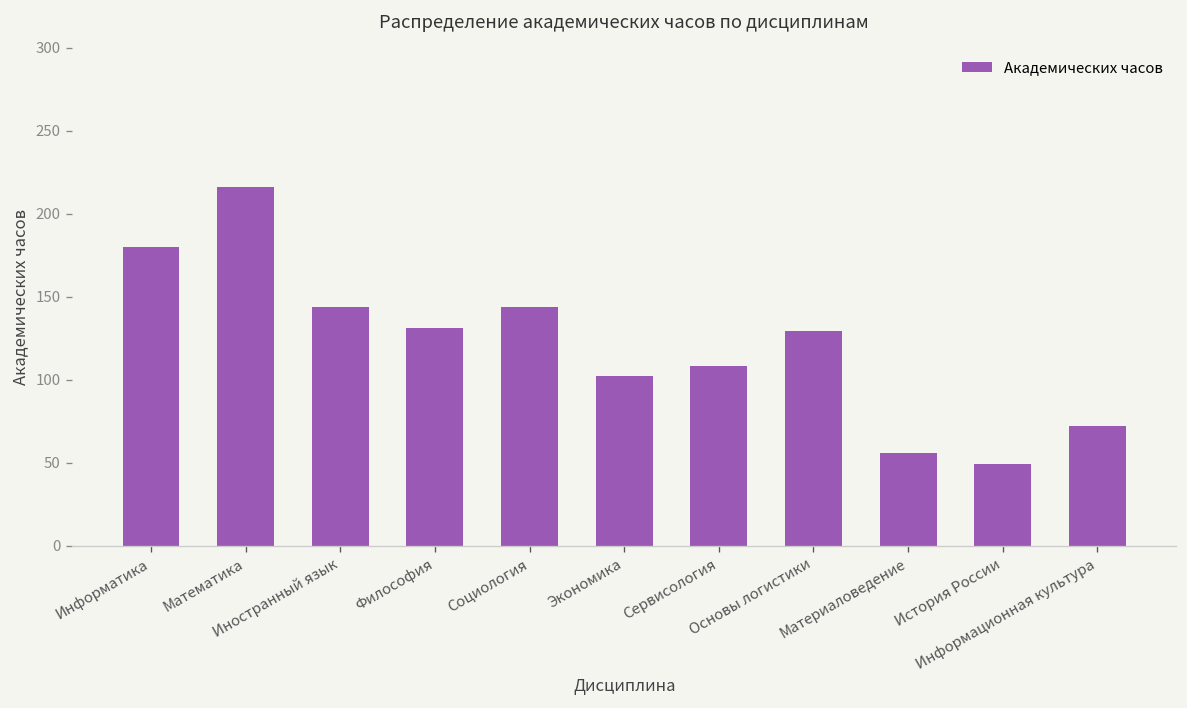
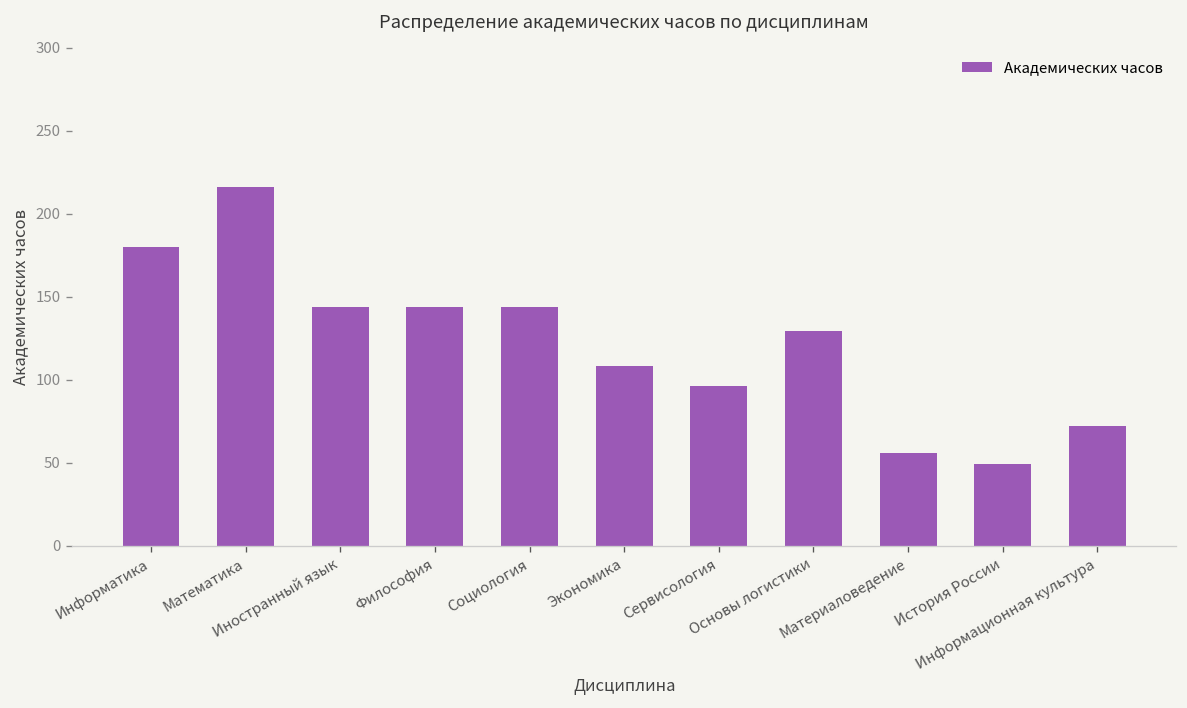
Философия: 131 -> 144
Экономика: 102 -> 108
Сервисология: 108 -> 96
